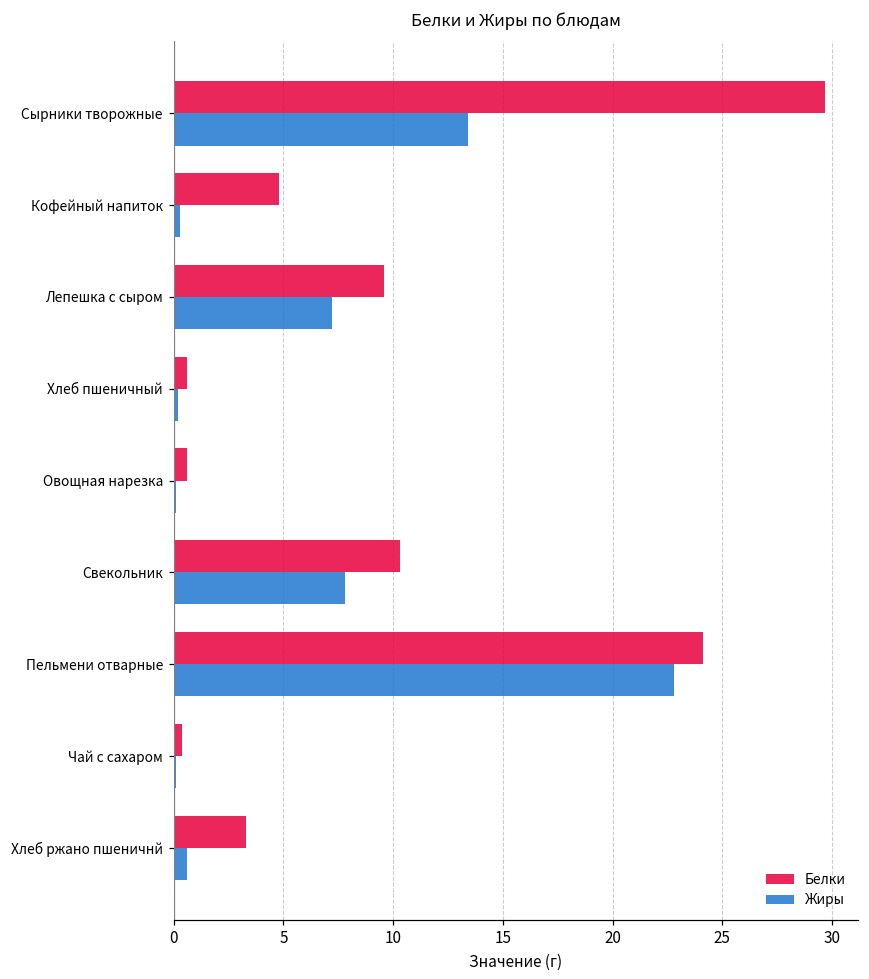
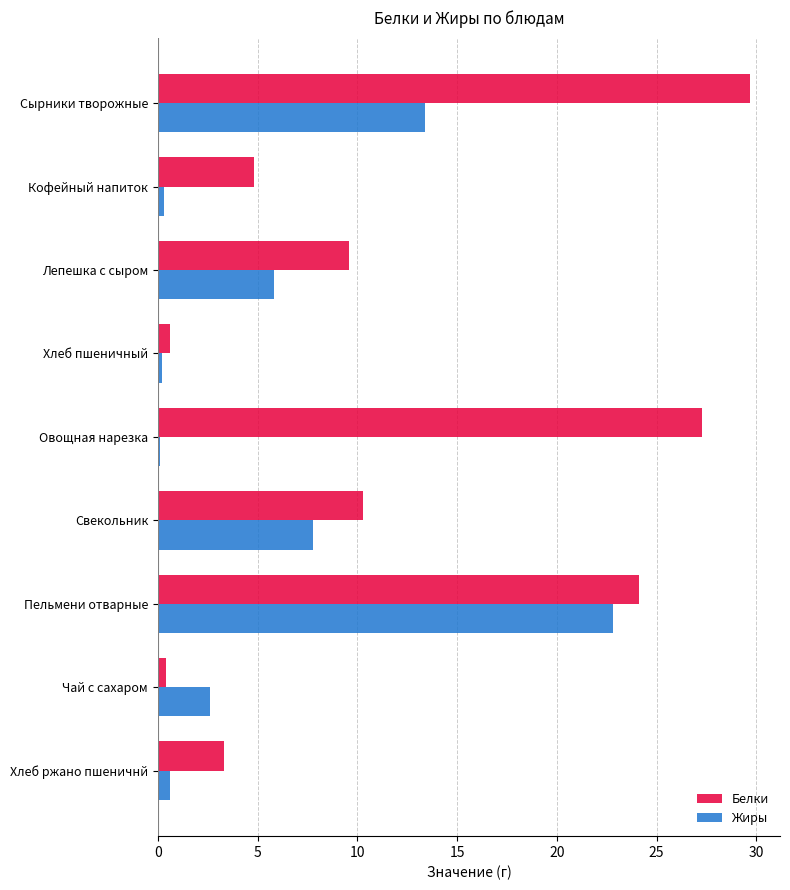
Жиры, Лепешка с сыром: 7.2 -> 5.8
Белки, Овощная нарезка: 0.6 -> 27.3
Жиры, Чай с сахаром: 0.1 -> 2.6
